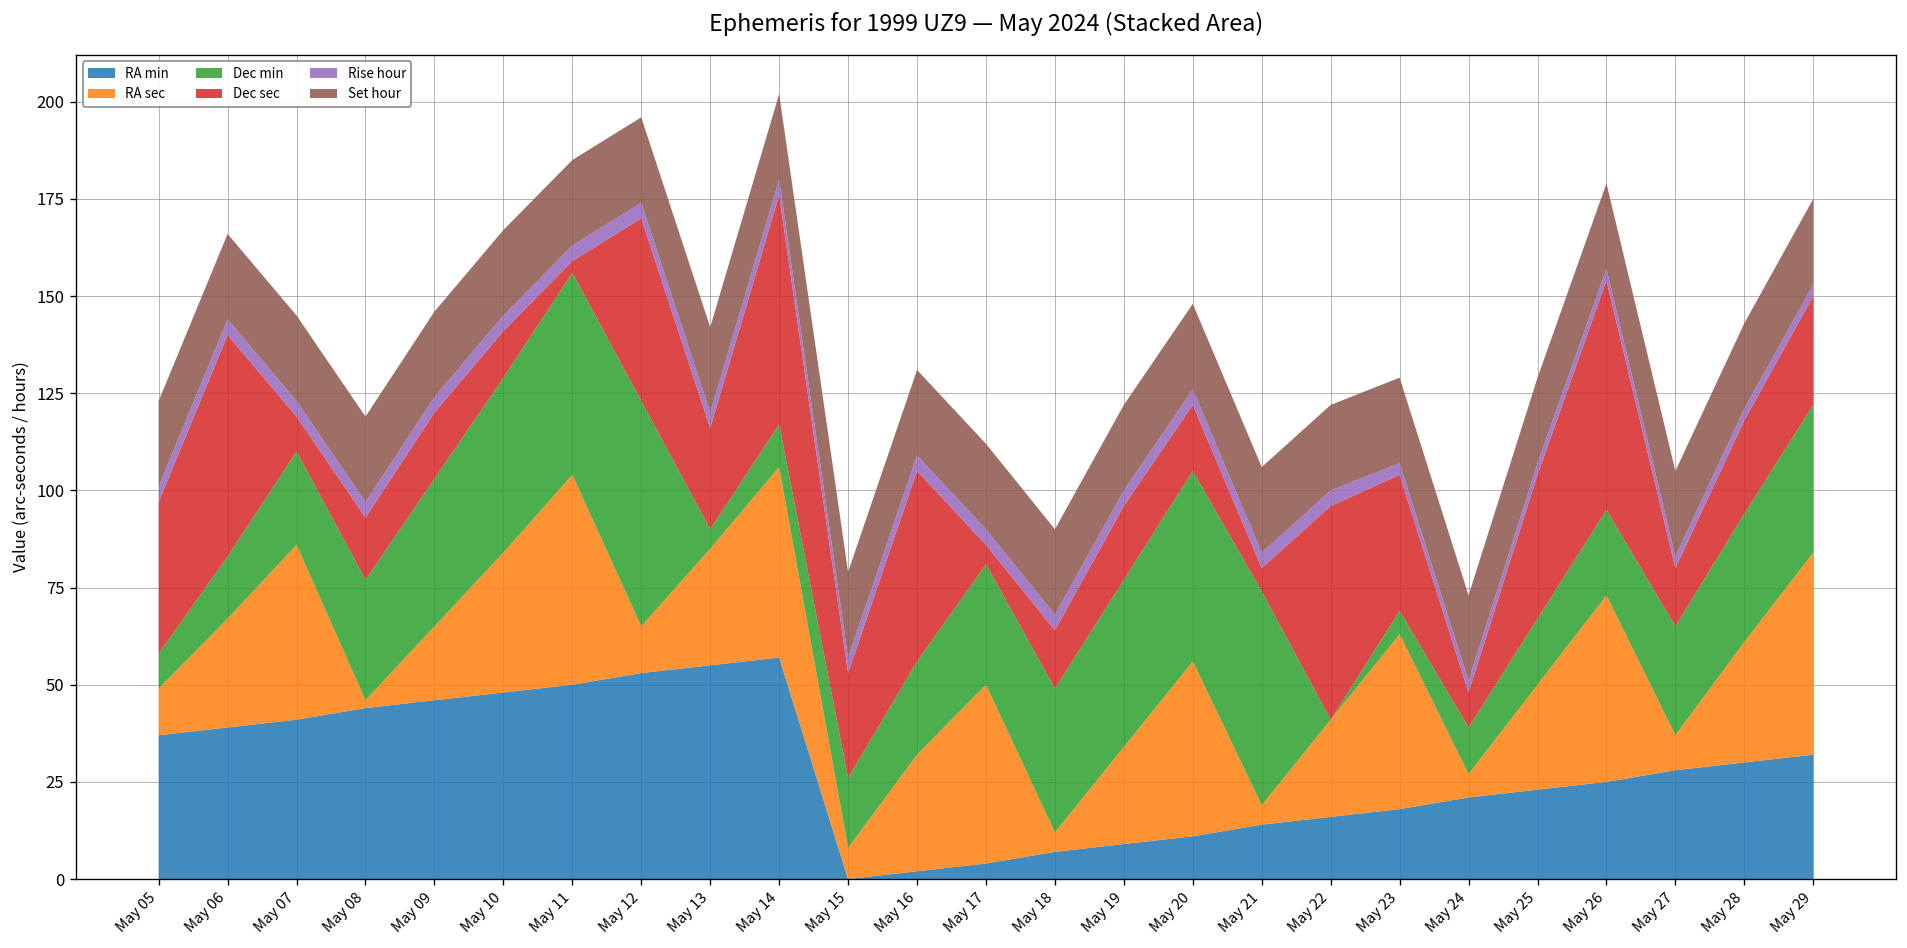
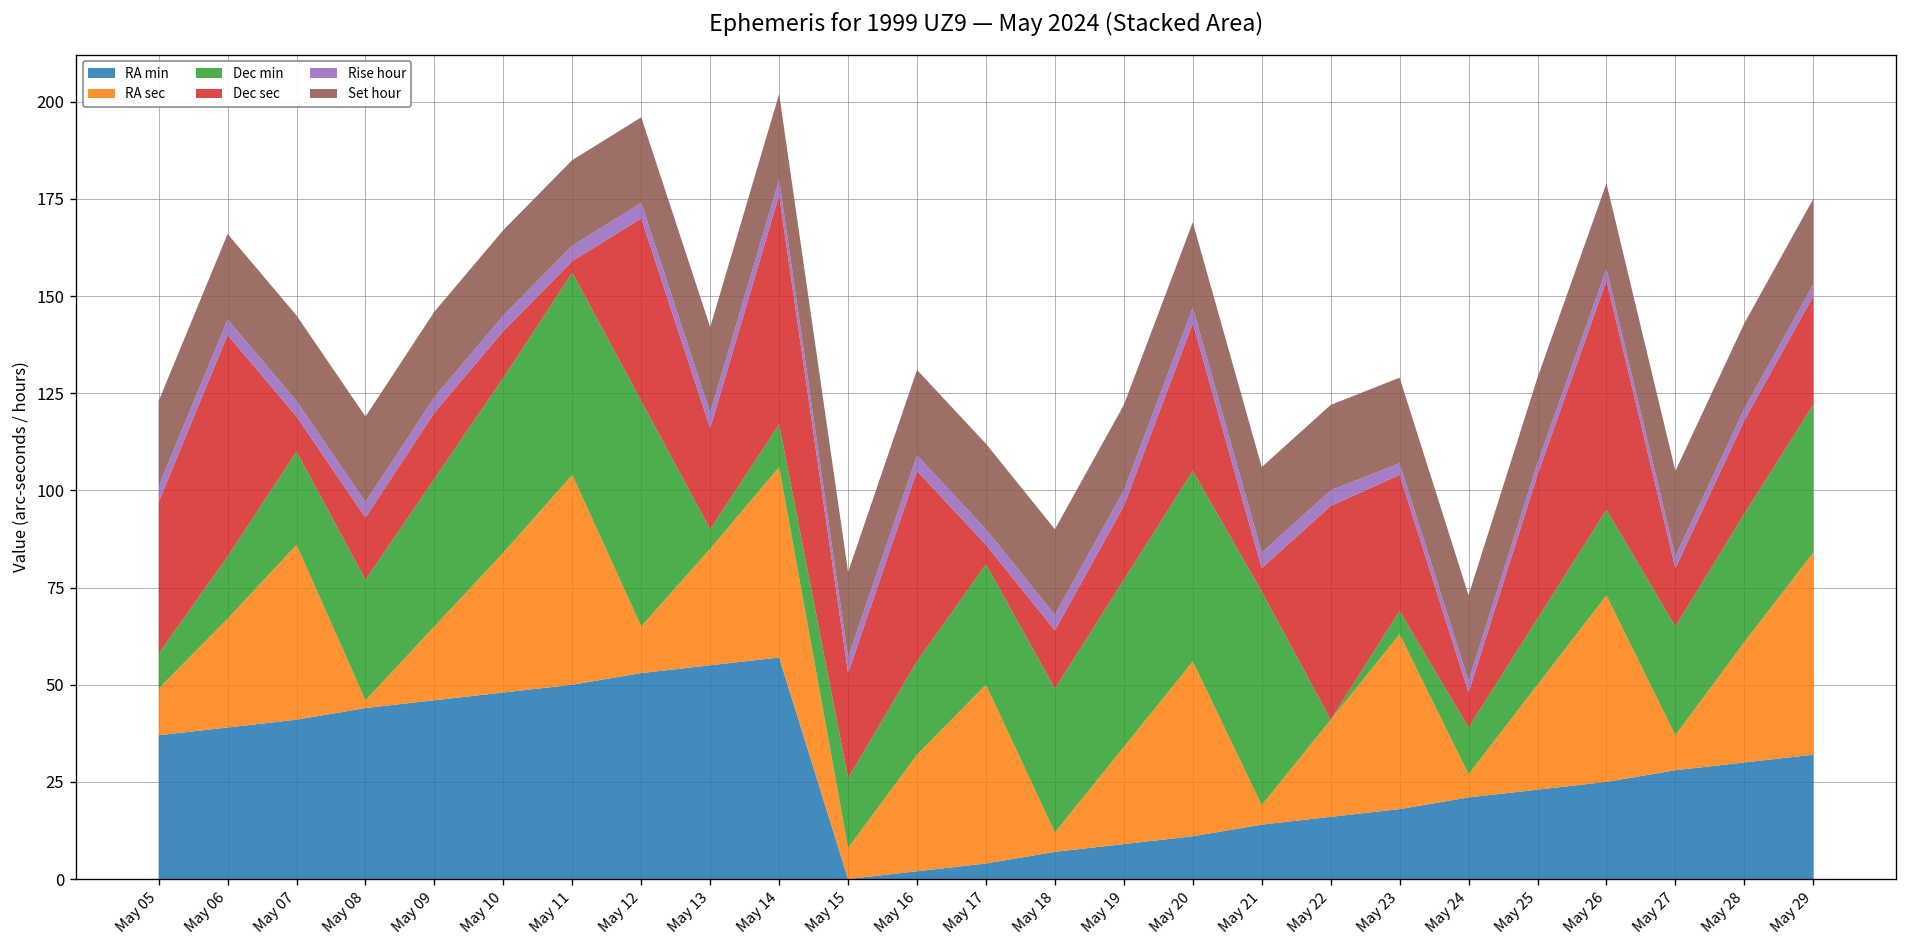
Dec sec, May 20: 17 -> 38
